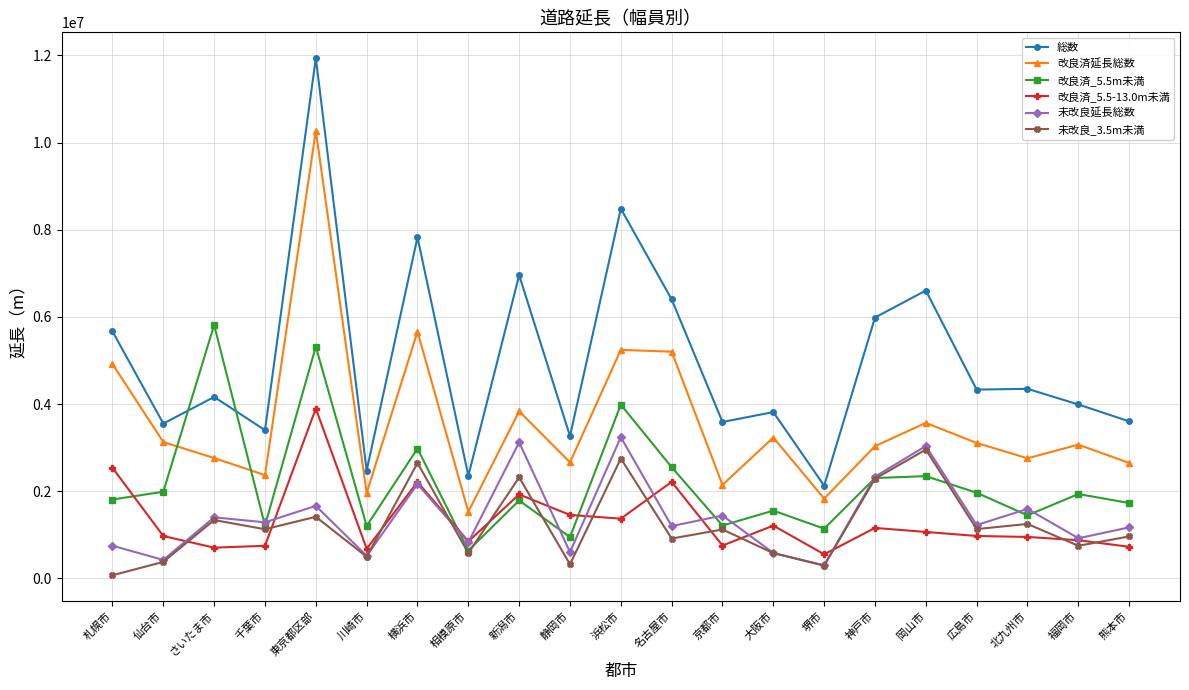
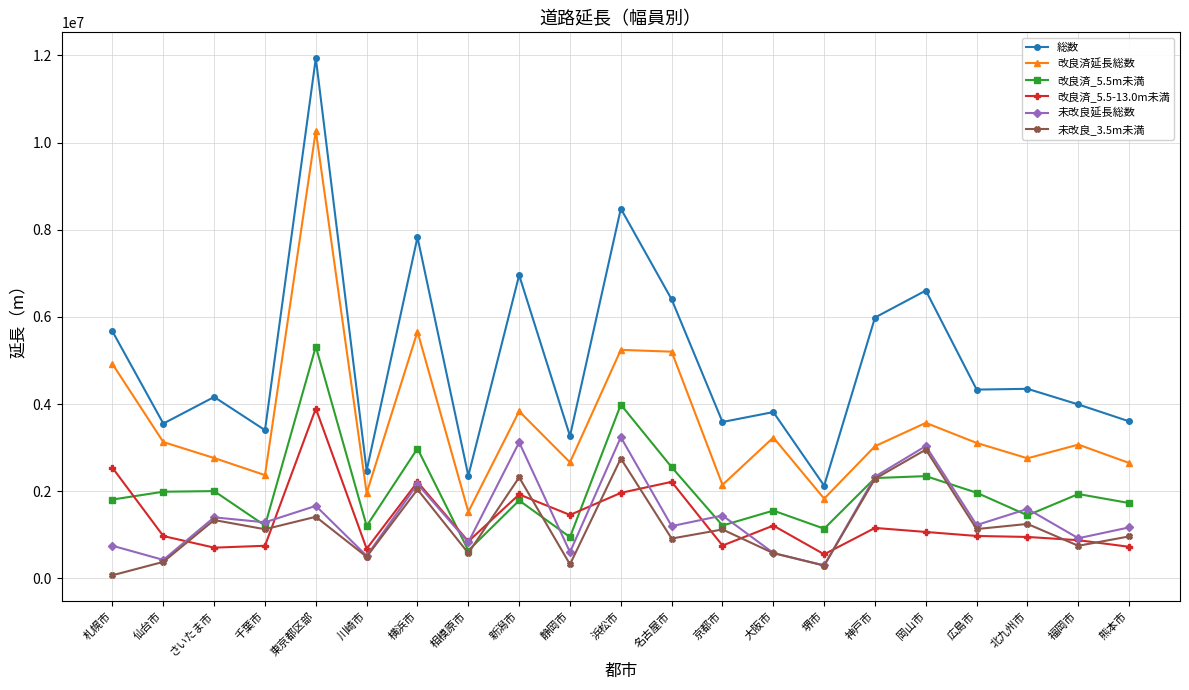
改良済_5.5m未満, さいたま市: 5800000 -> 2000000
未改良_3.5m未満, 横浜市: 2600000 -> 2000000
改良済_5.5-13.0m未満, 浜松市: 1400000 -> 2000000
